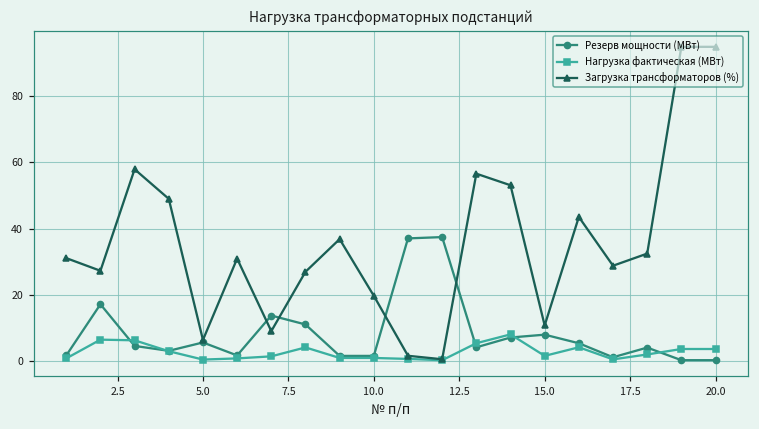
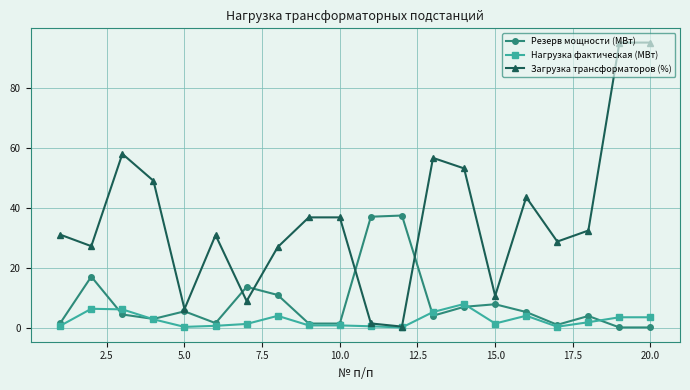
Загрузка трансформаторов (%), 10.0: 20 -> 37
